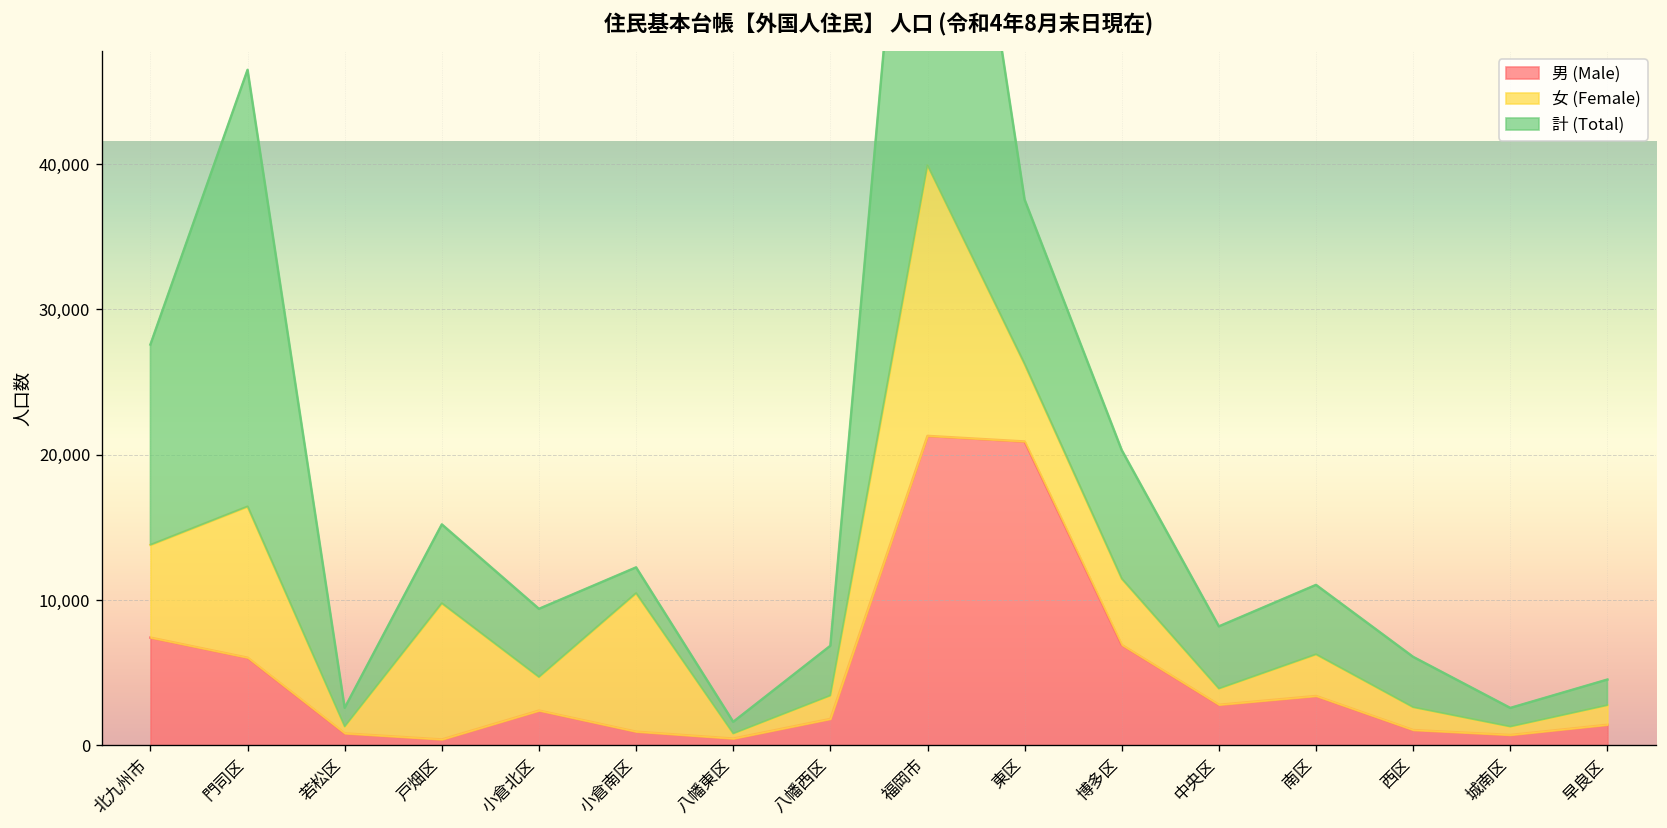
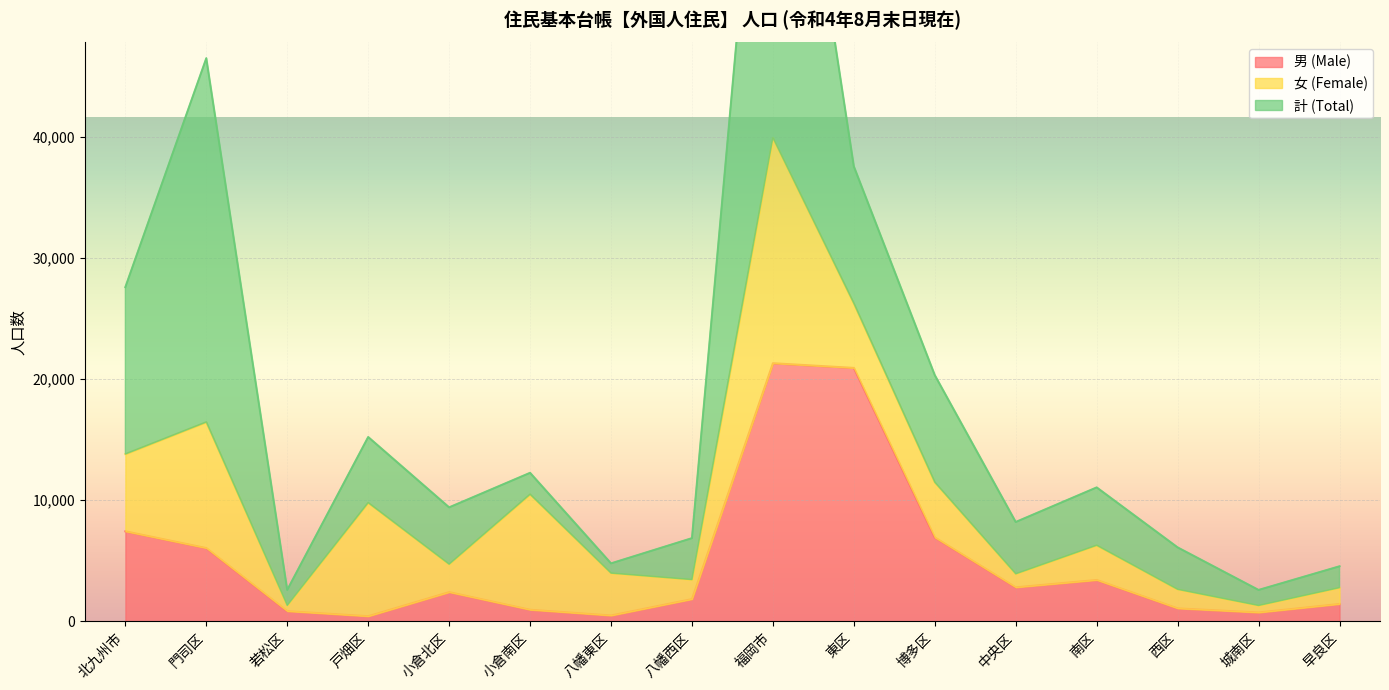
女 (Female), 八幡東区: 300 -> 3,500
